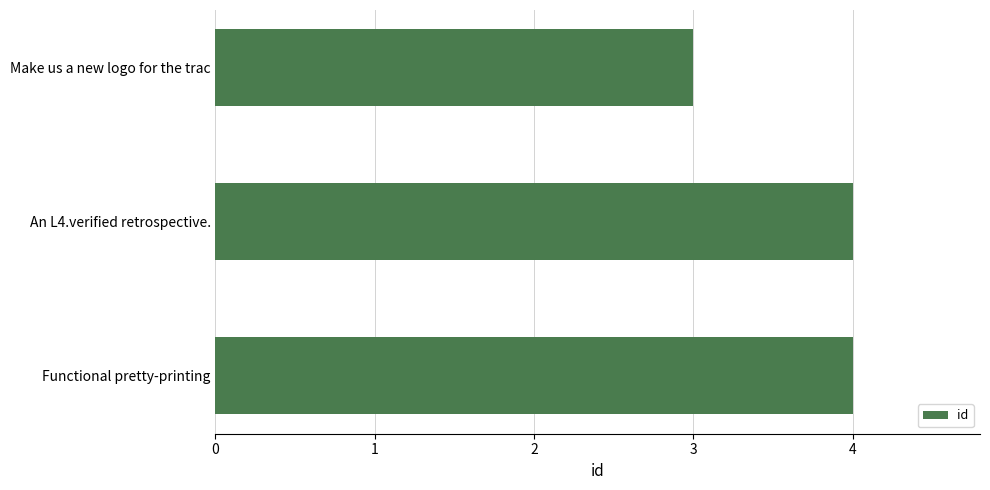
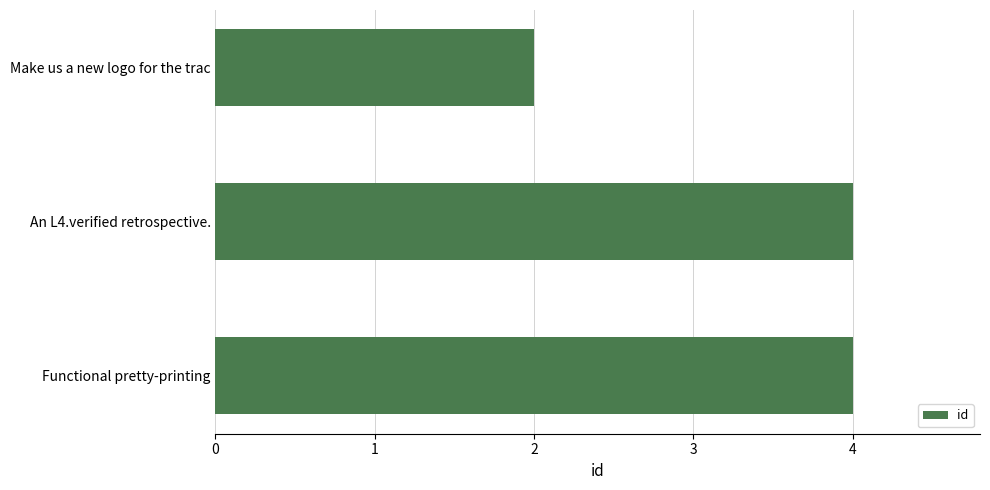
Make us a new logo for the trac: 3 -> 2
